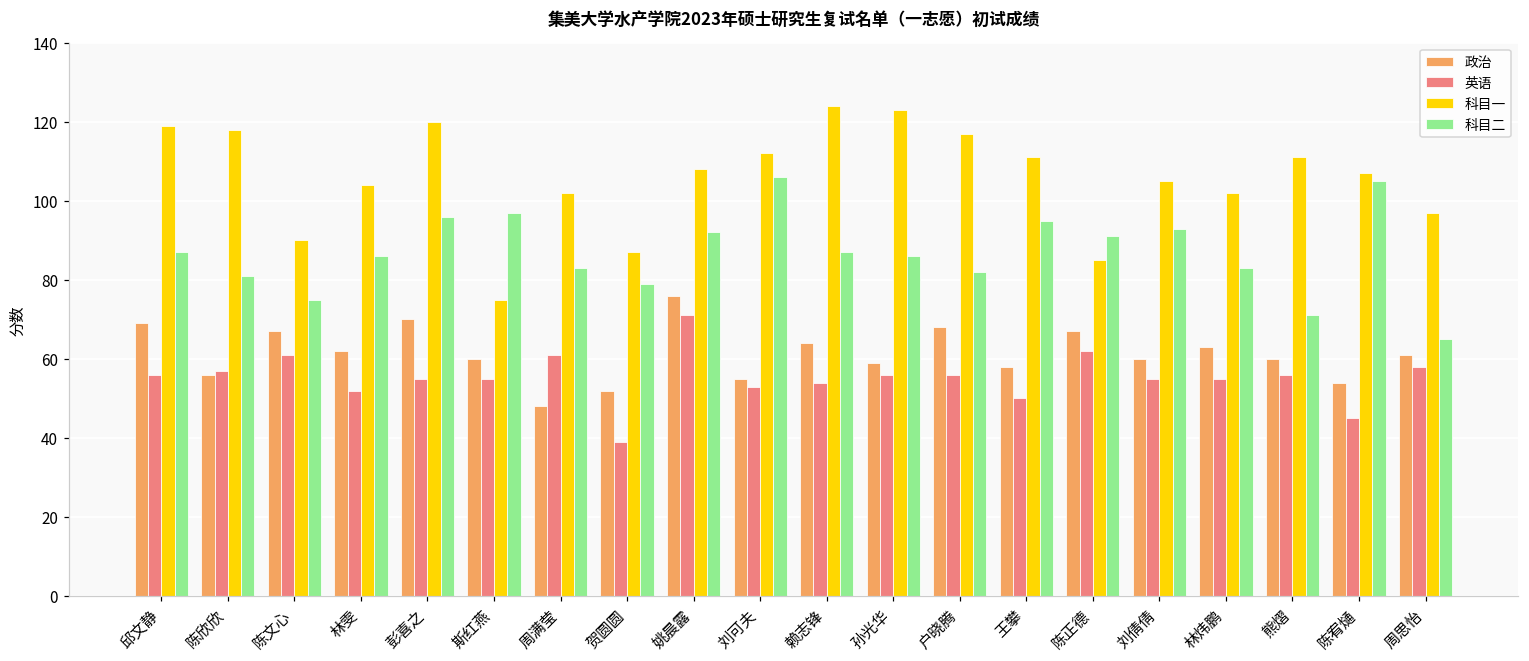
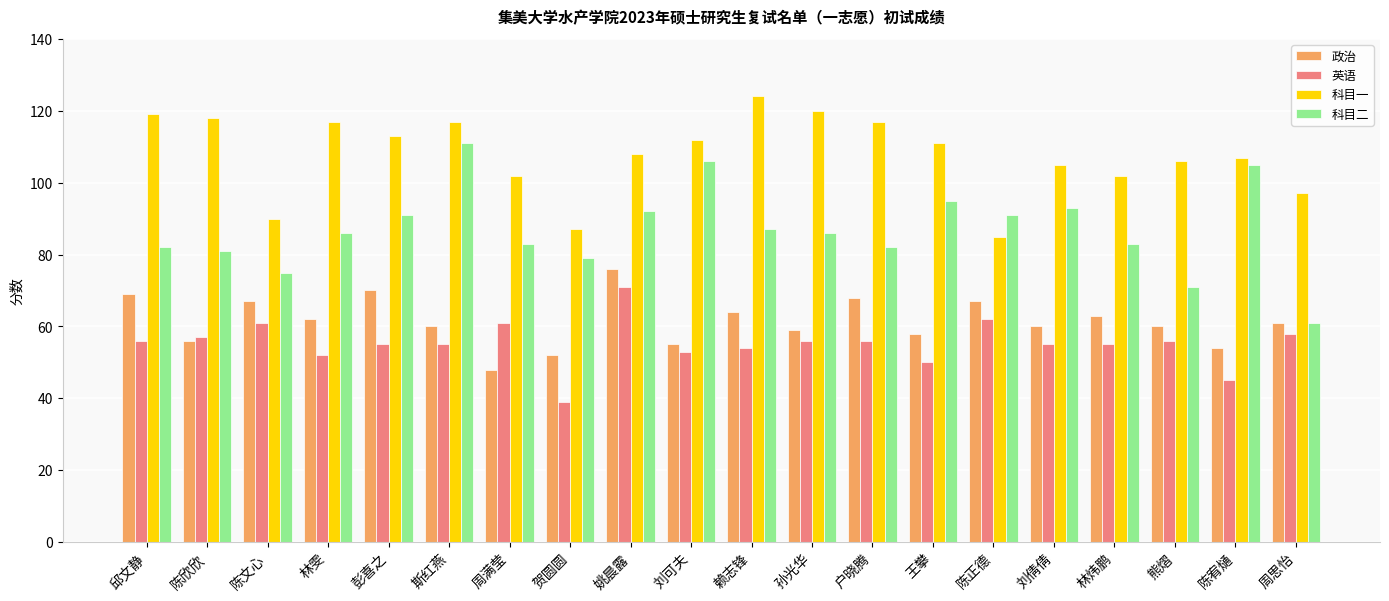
科目二, 邱文静: 87 -> 82
科目一, 林雯: 104 -> 117
科目一, 彭喜之: 120 -> 113
科目二, 彭喜之: 96 -> 91
科目一, 斯红燕: 75 -> 117
科目二, 斯红燕: 97 -> 111
科目一, 孙光华: 123 -> 120
科目一, 熊熠: 111 -> 106
科目二, 周思怡: 65 -> 61
